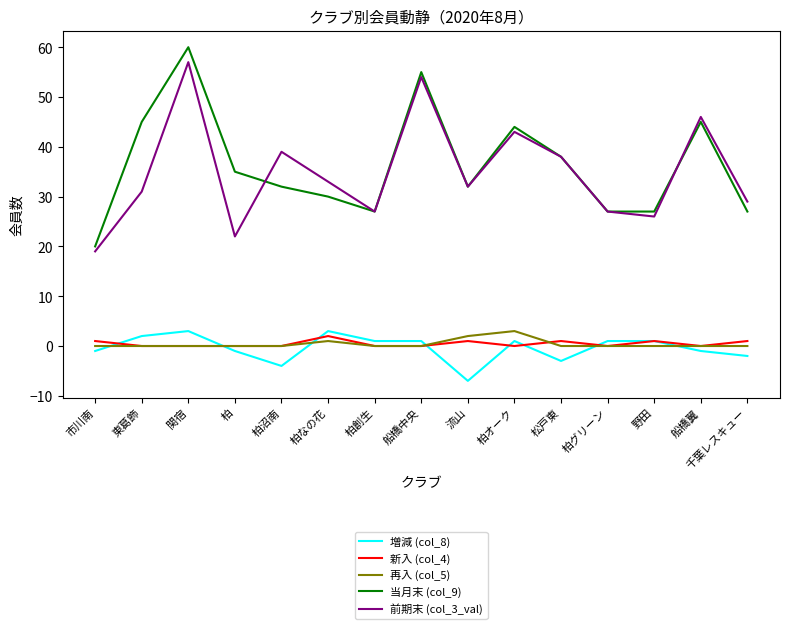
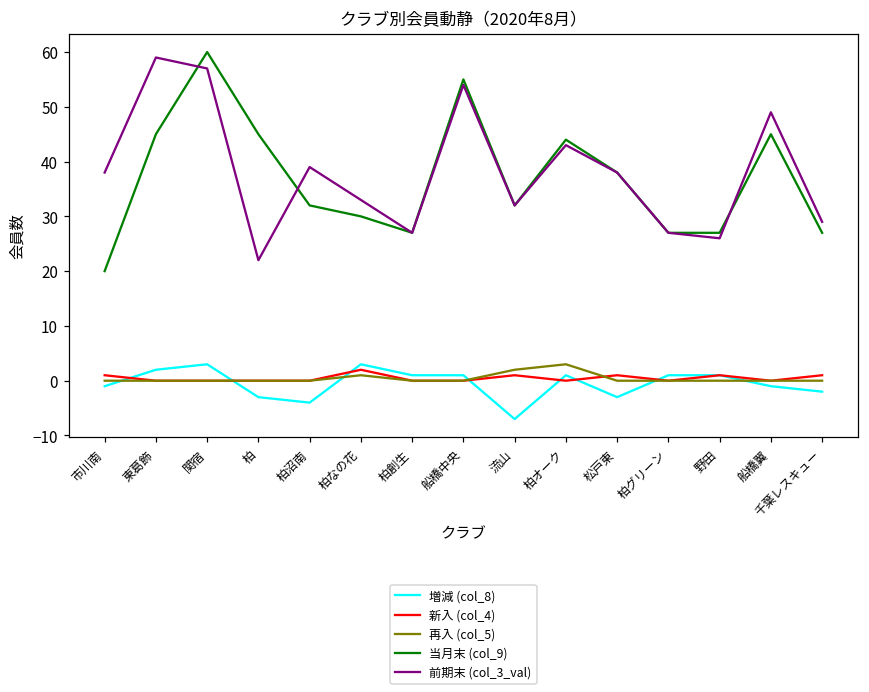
前期末 (col_3_val), 市川南: 19 -> 38
前期末 (col_3_val), 東葛飾: 31 -> 59
増減 (col_8), 柏: -1 -> -3
当月末 (col_9), 柏: 35 -> 45
前期末 (col_3_val), 船橋翼: 46 -> 49
